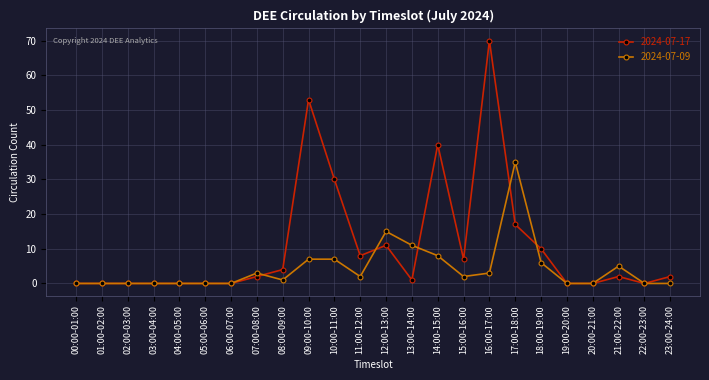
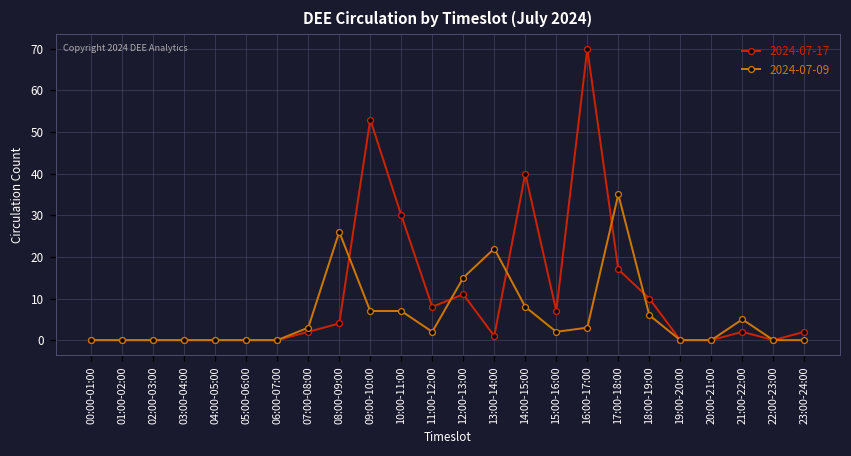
2024-07-09, 08:00-09:00: 1 -> 26
2024-07-09, 13:00-14:00: 11 -> 22
